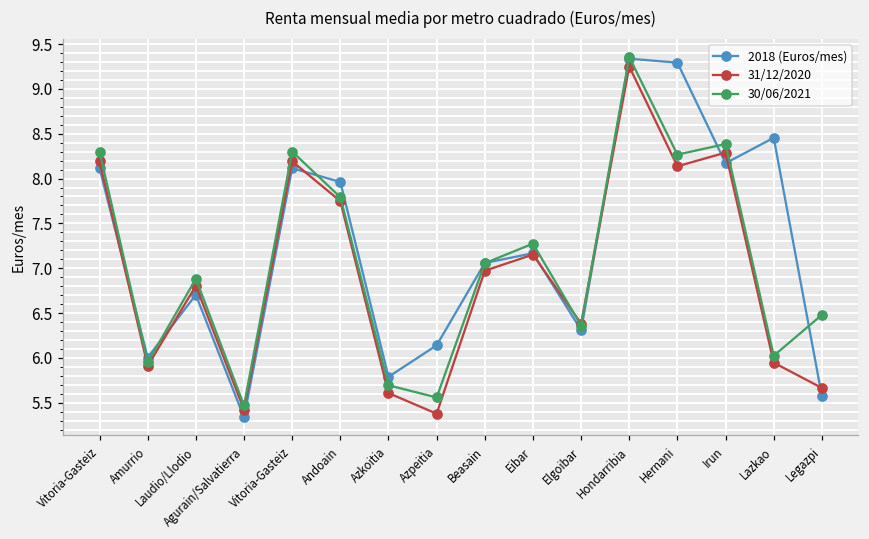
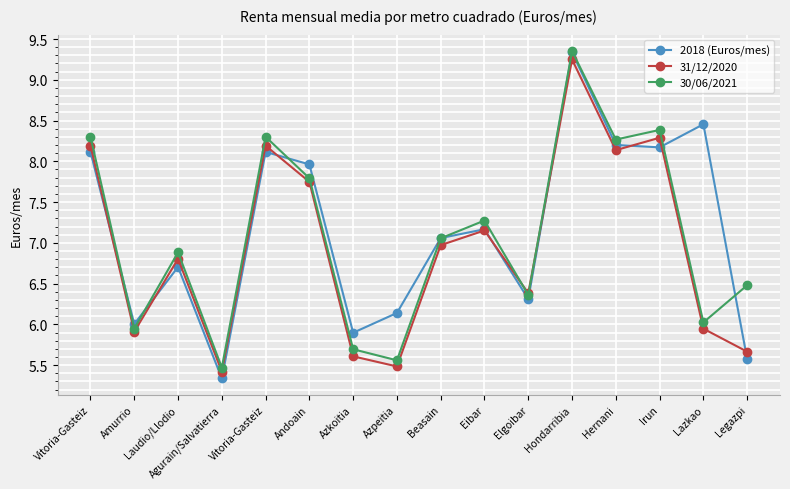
2018 (Euros/mes), Azkoitia: 5.8 -> 5.9
31/12/2020, Azpeitia: 5.4 -> 5.5
2018 (Euros/mes), Hernani: 9.3 -> 8.2
